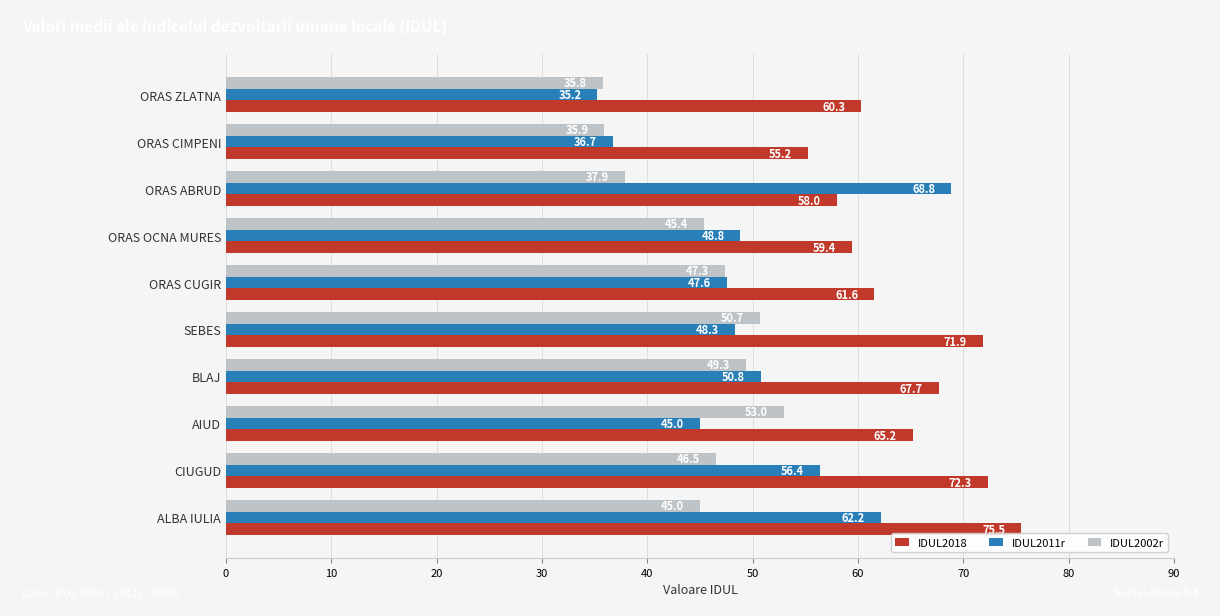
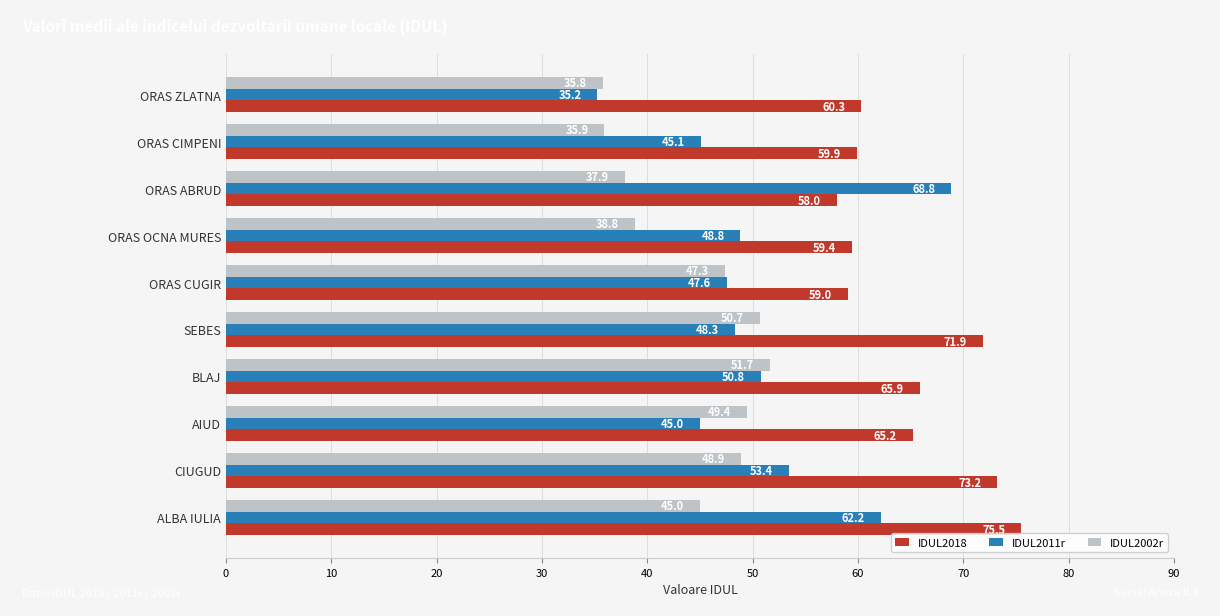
IDUL2011r, ORAS CIMPENI: 36.7 -> 45.1
IDUL2018, ORAS CIMPENI: 55.2 -> 59.9
IDUL2002r, ORAS OCNA MURES: 45.4 -> 38.8
IDUL2018, ORAS CUGIR: 61.6 -> 59.0
IDUL2002r, BLAJ: 49.3 -> 51.7
IDUL2018, BLAJ: 67.7 -> 65.9
IDUL2002r, AIUD: 53.0 -> 49.4
IDUL2002r, CIUGUD: 46.5 -> 48.9
IDUL2011r, CIUGUD: 56.4 -> 53.4
IDUL2018, CIUGUD: 72.3 -> 73.2
